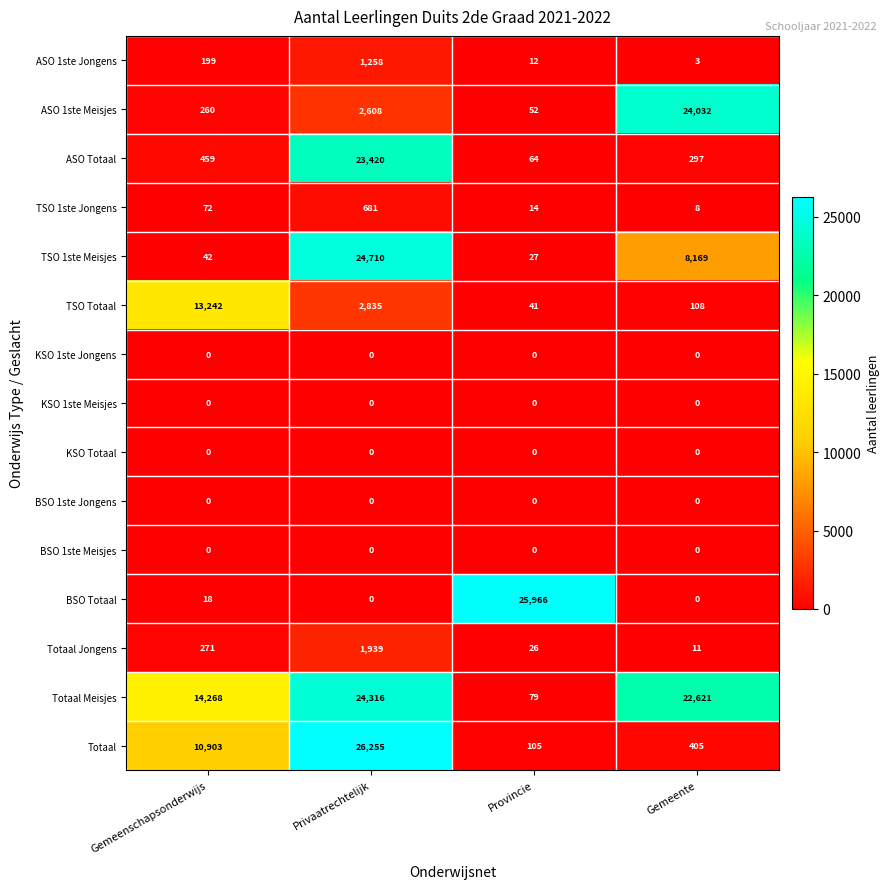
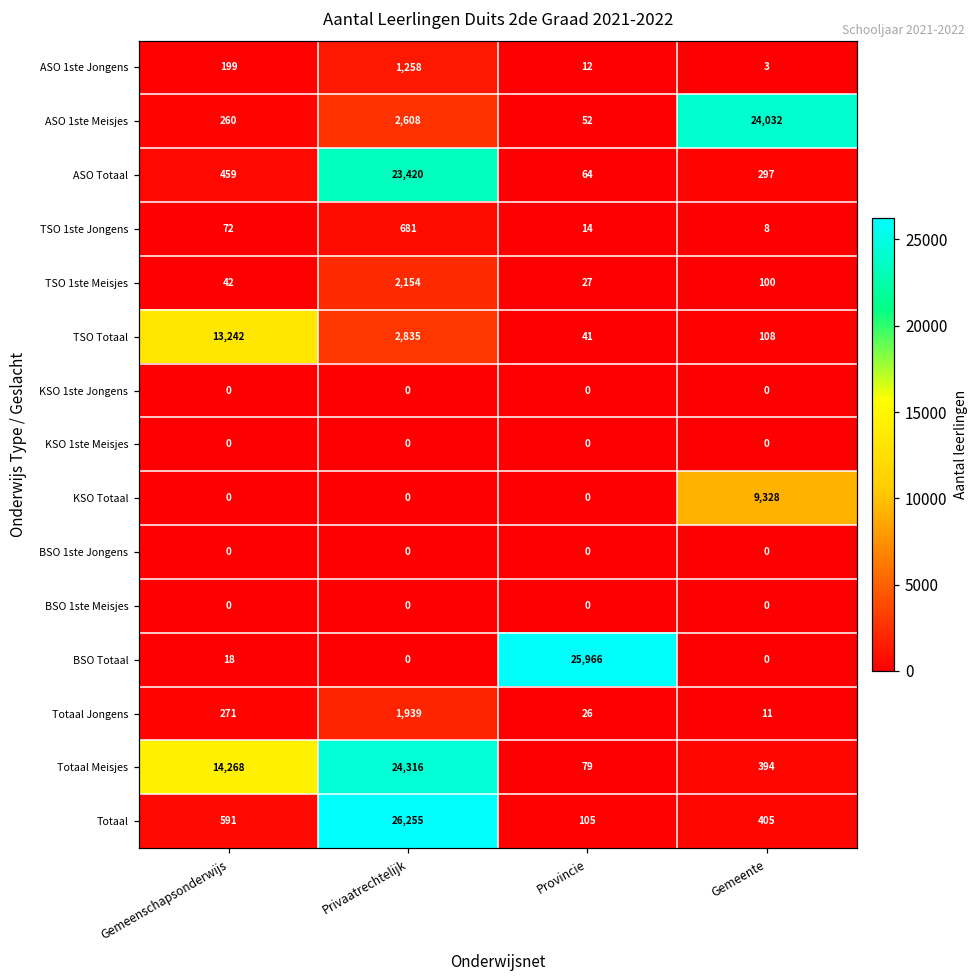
TSO 1ste Meisjes, Privaatrechtelijk: 24,710 -> 2,154
TSO 1ste Meisjes, Gemeente: 8,169 -> 100
KSO Totaal, Gemeente: 0 -> 9,328
Totaal Meisjes, Gemeente: 22,621 -> 394
Totaal, Gemeenschapsonderwijs: 10,903 -> 591
